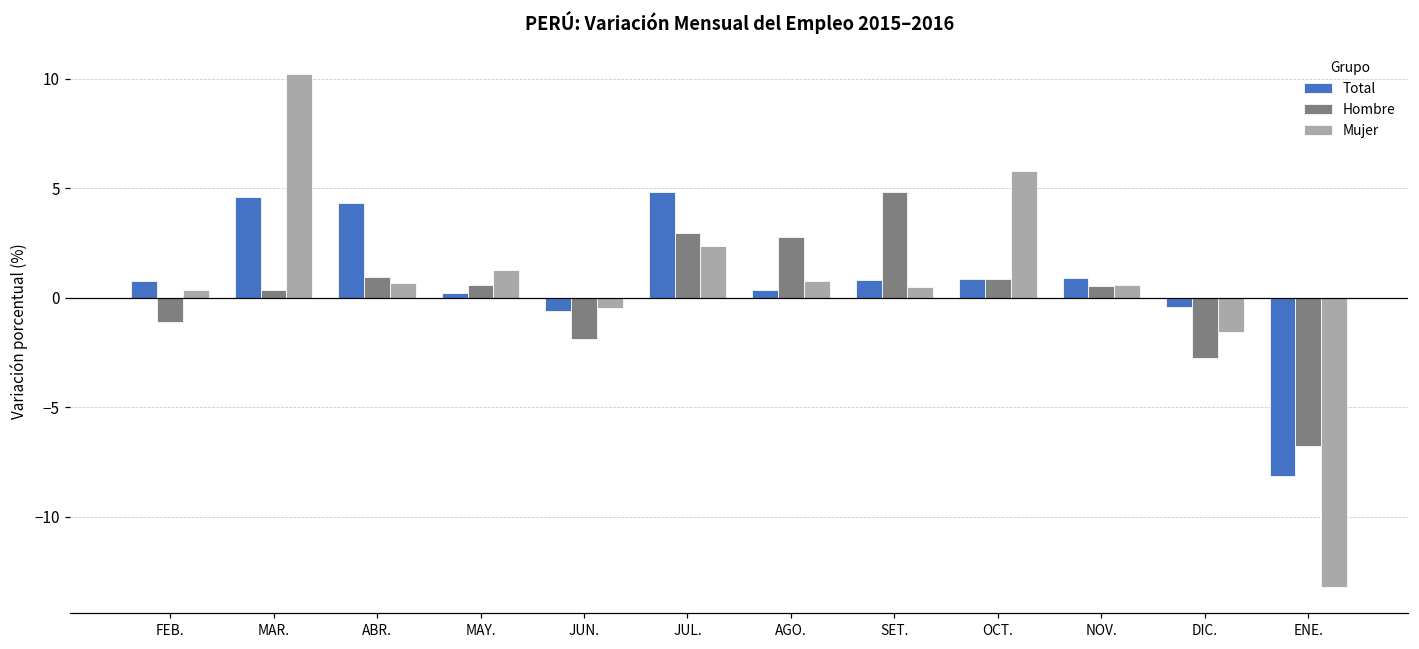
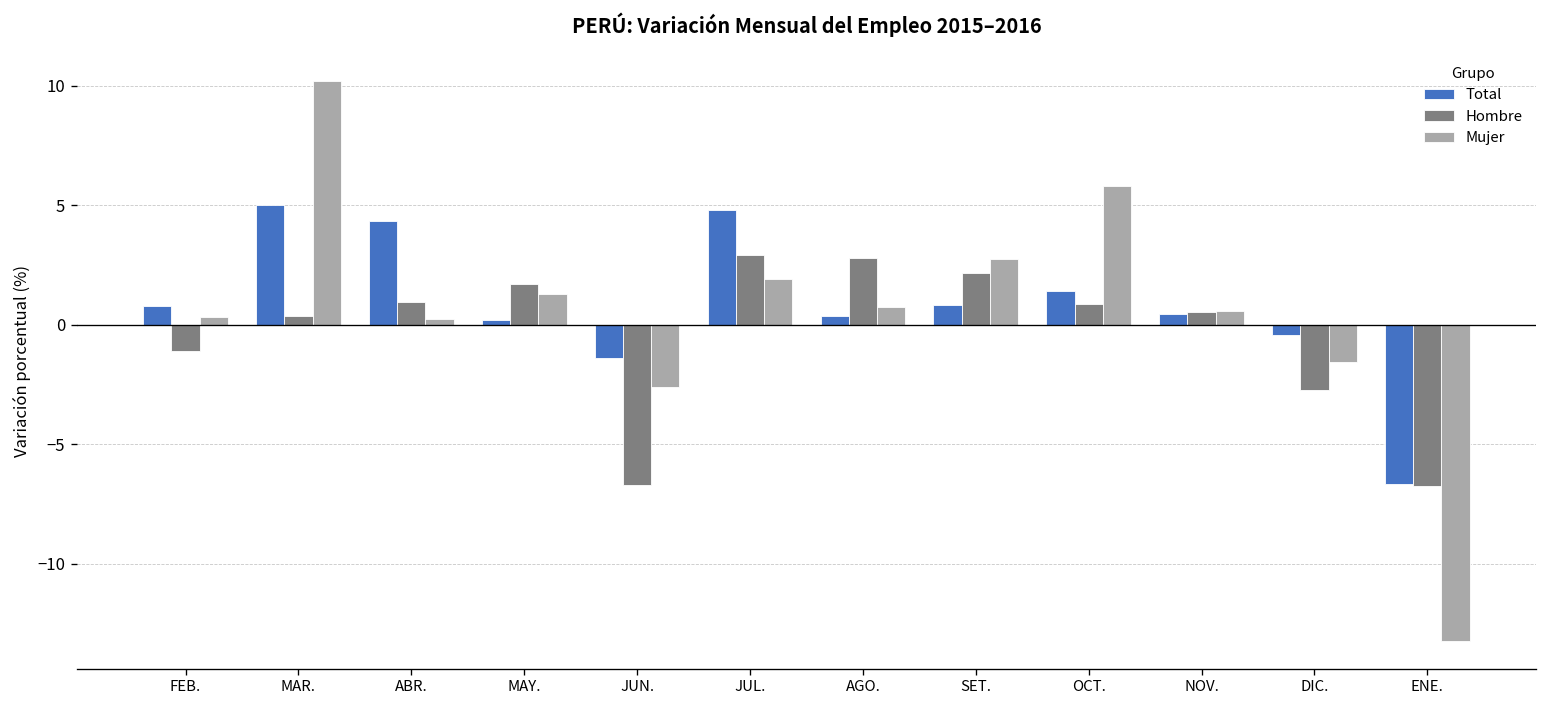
Total, MAR.: 4.6 -> 5.0
Mujer, ABR.: 0.7 -> 0.2
Hombre, MAY.: 0.6 -> 1.7
Total, JUN.: -0.6 -> -1.4
Hombre, JUN.: -1.9 -> -6.7
Mujer, JUN.: -0.5 -> -2.6
Mujer, JUL.: 2.4 -> 1.9
Hombre, SET.: 4.8 -> 2.2
Mujer, SET.: 0.5 -> 2.8
Total, OCT.: 0.9 -> 1.4
Total, NOV.: 0.9 -> 0.5
Total, ENE.: -8.1 -> -6.7
